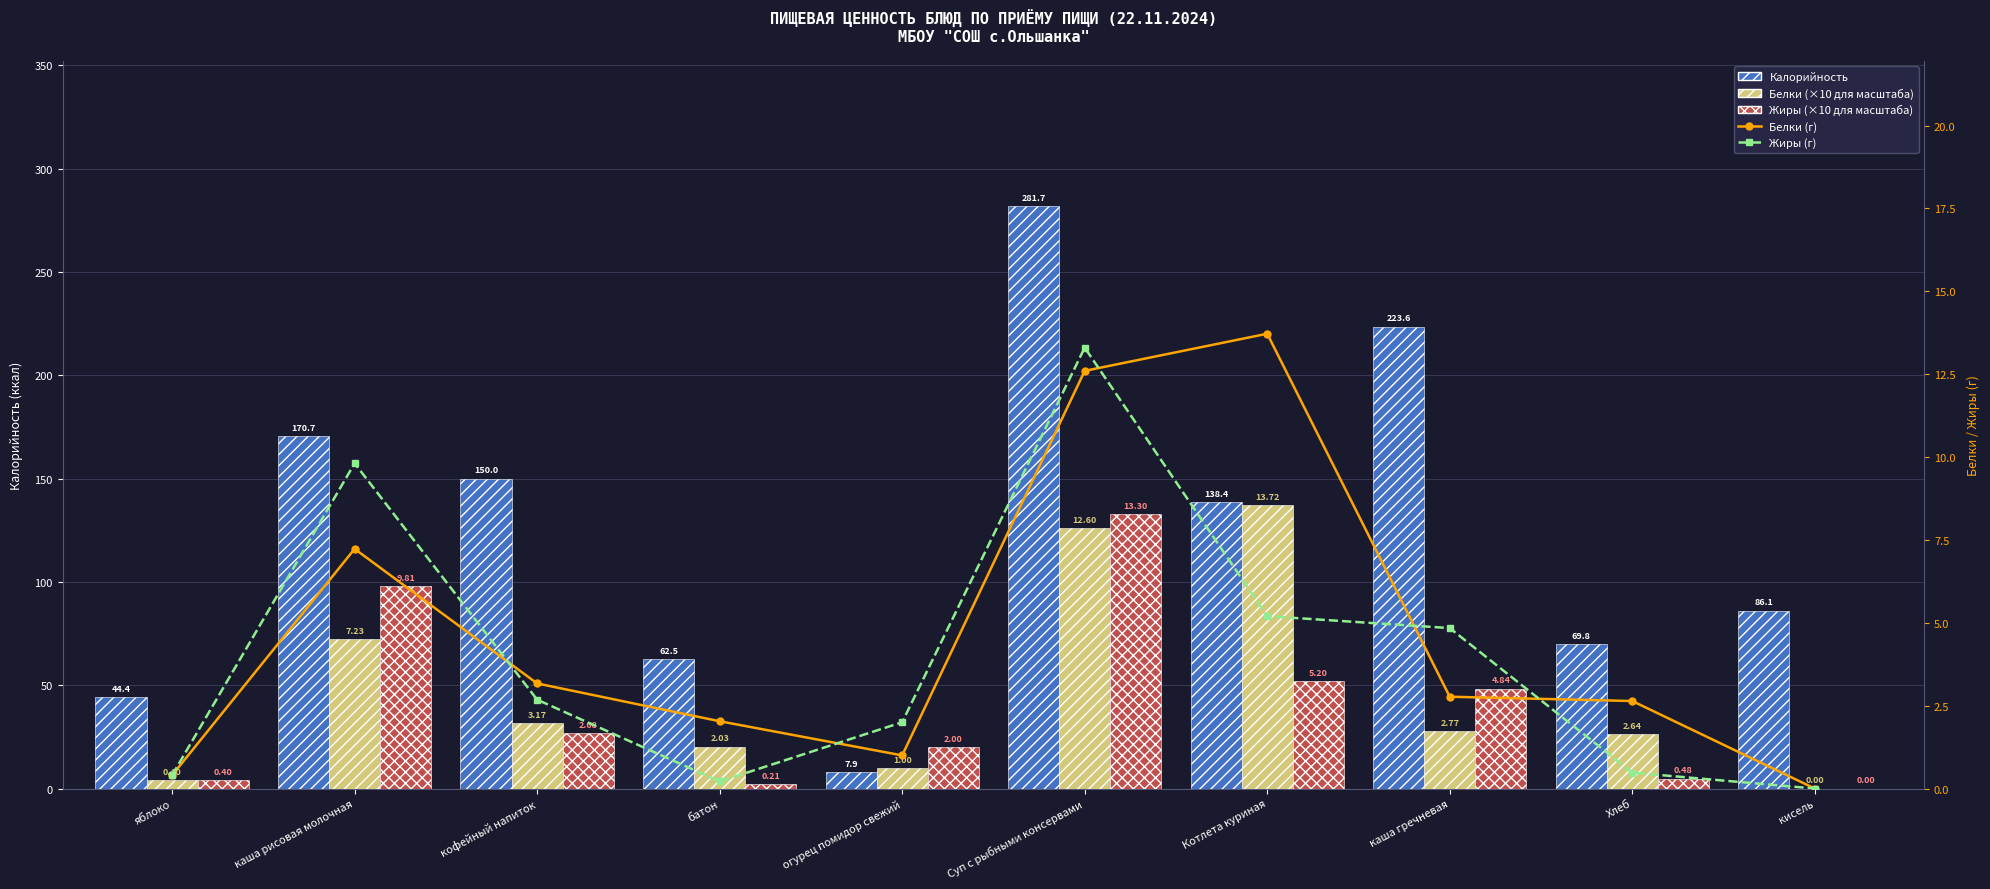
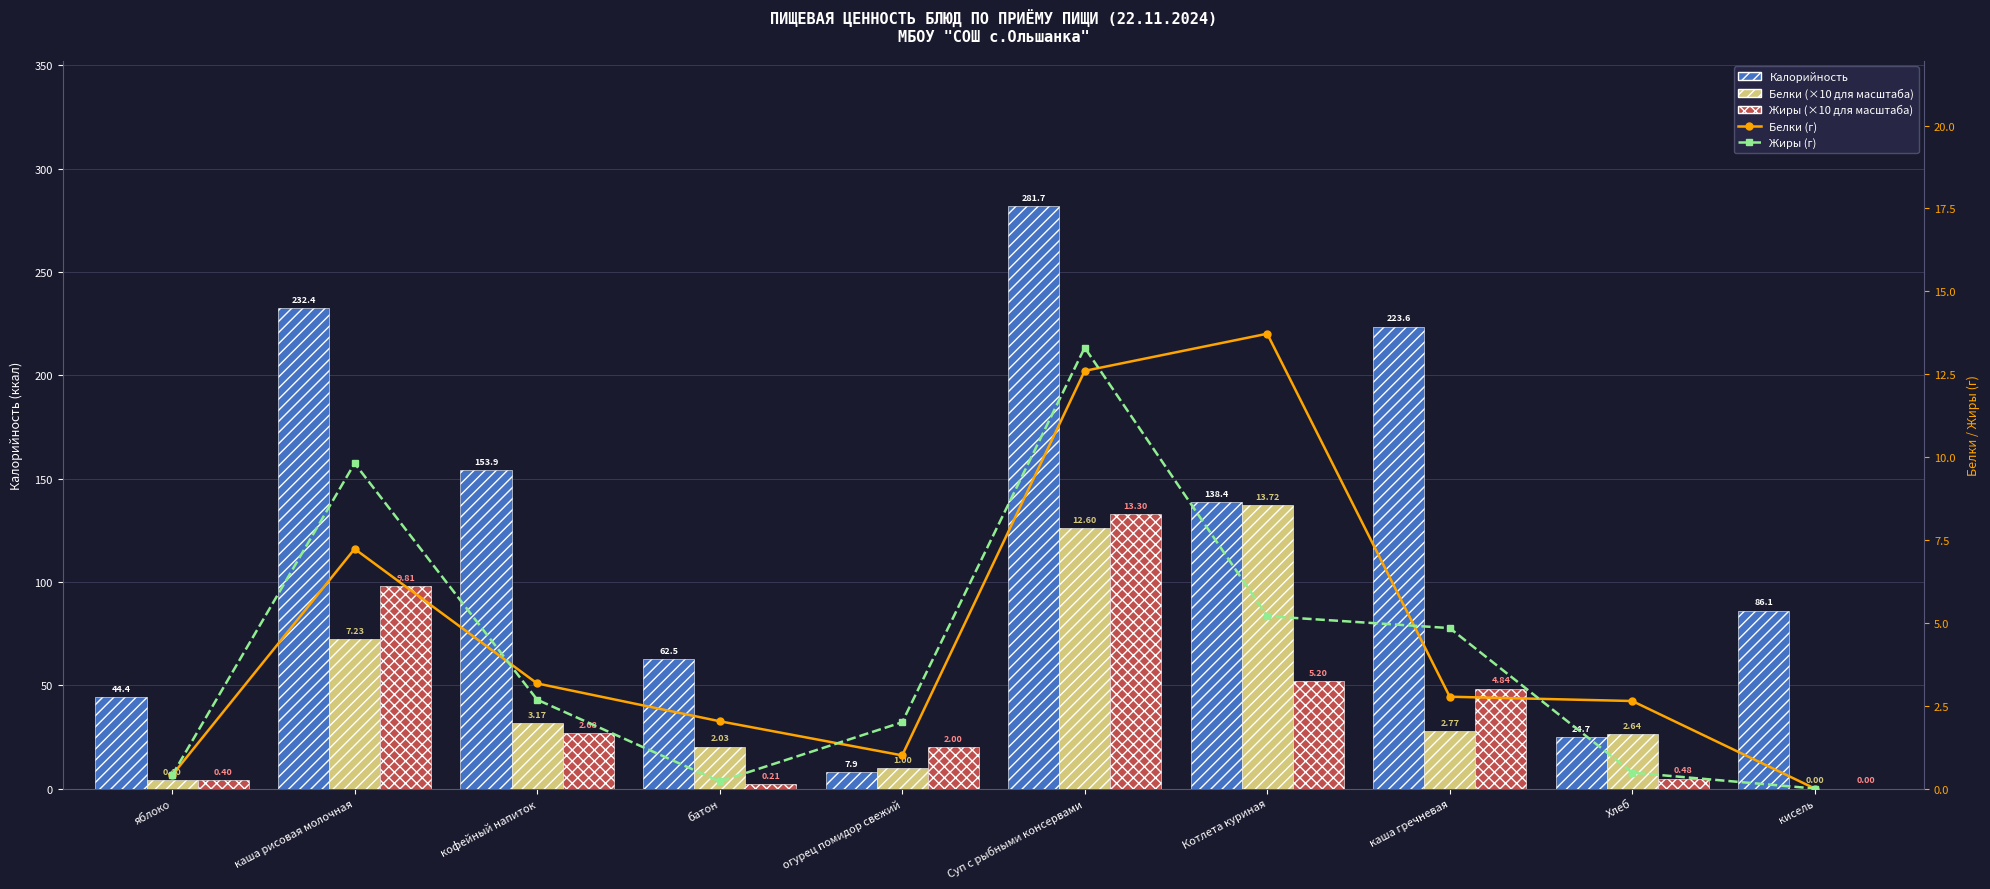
Калорийность, каша рисовая молочная: 170.7 -> 232.4
Калорийность, кофейный напиток: 150.0 -> 153.9
Калорийность, Хлеб: 69.8 -> 24.7
